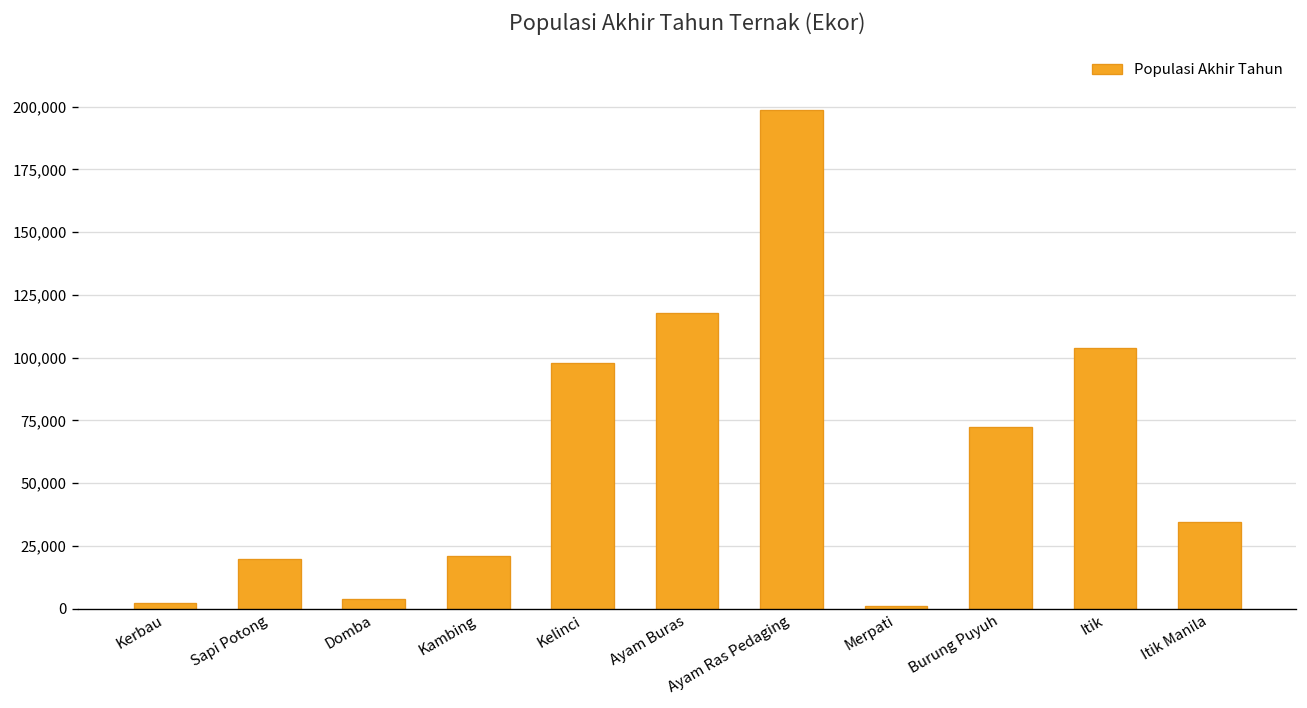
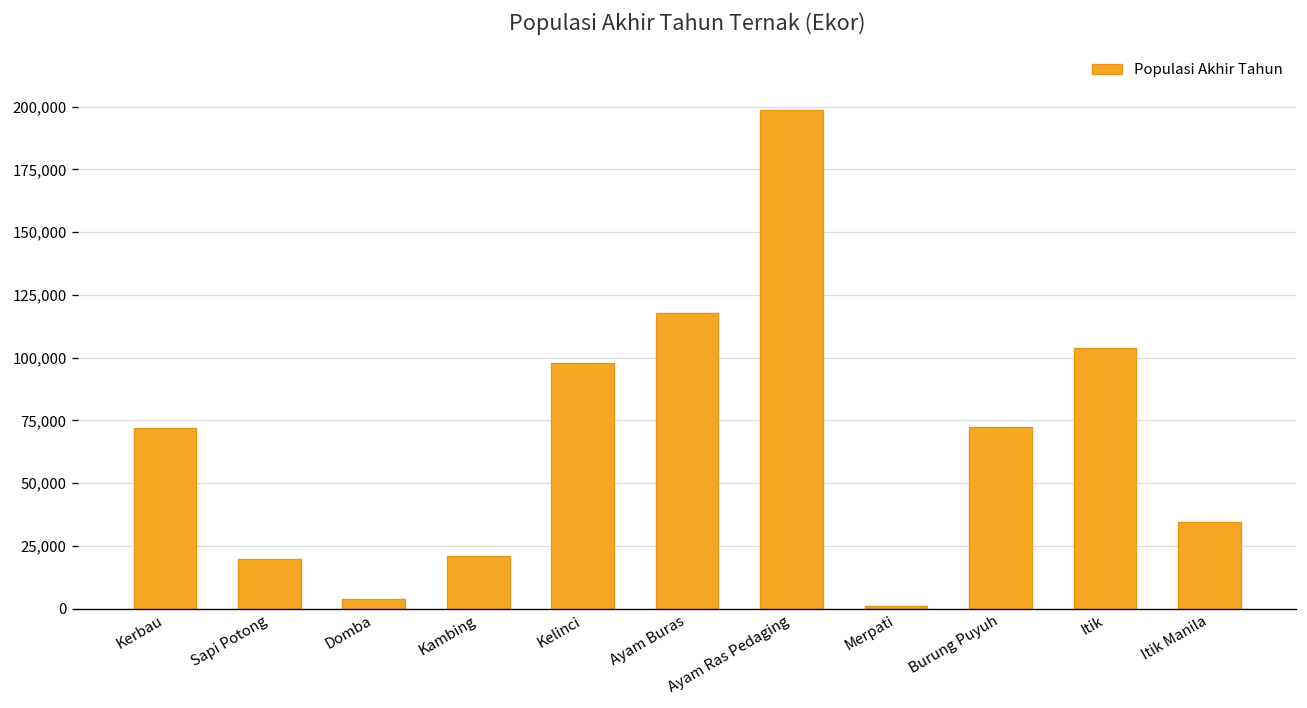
Kerbau: 2,000 -> 72,000
